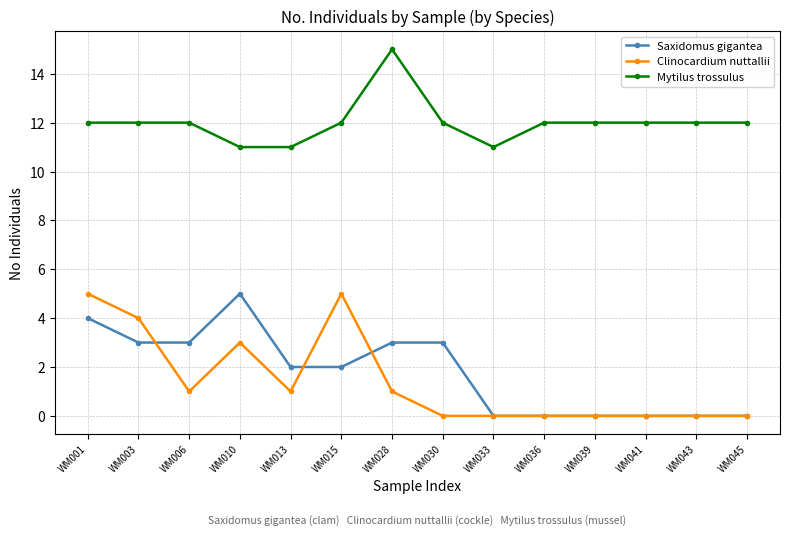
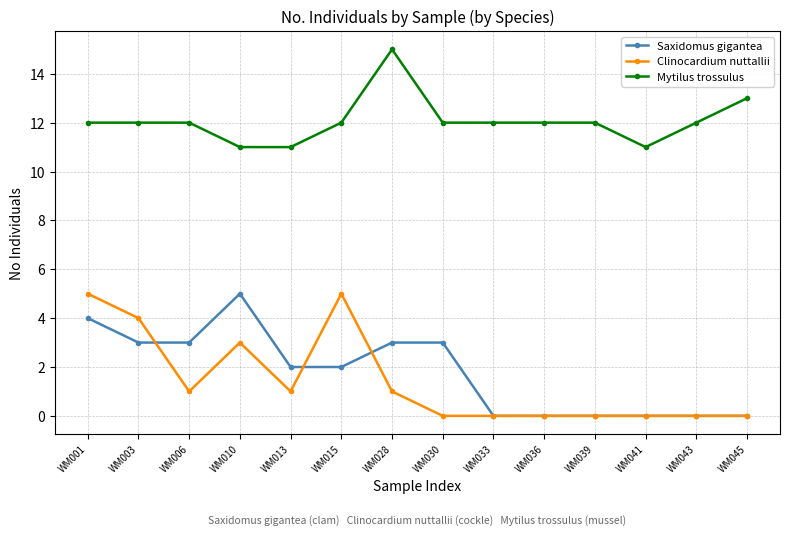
Mytilus trossulus, WM033: 11 -> 12
Mytilus trossulus, WM041: 12 -> 11
Mytilus trossulus, WM045: 12 -> 13
